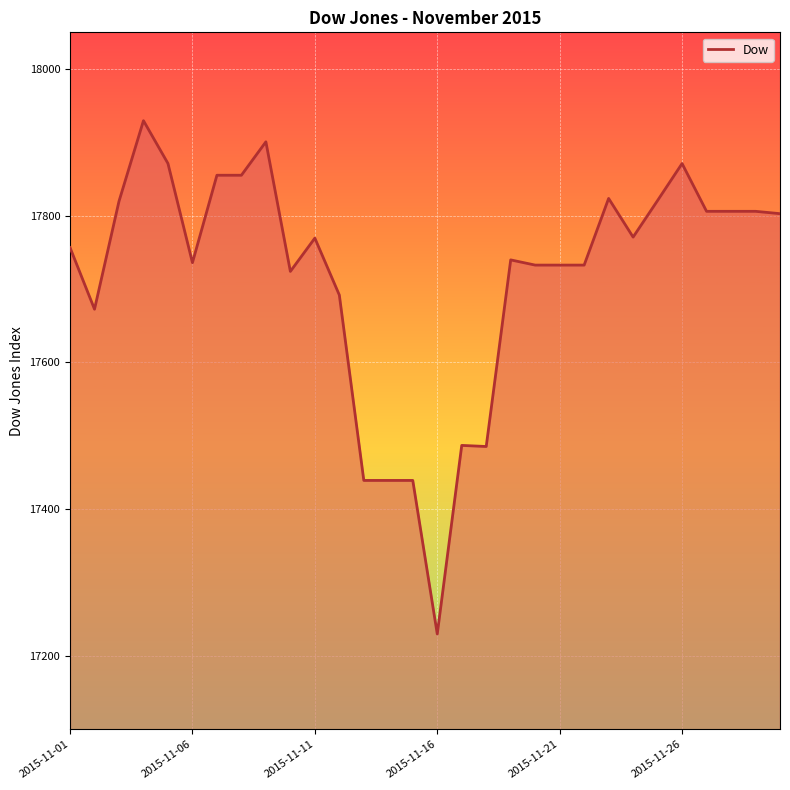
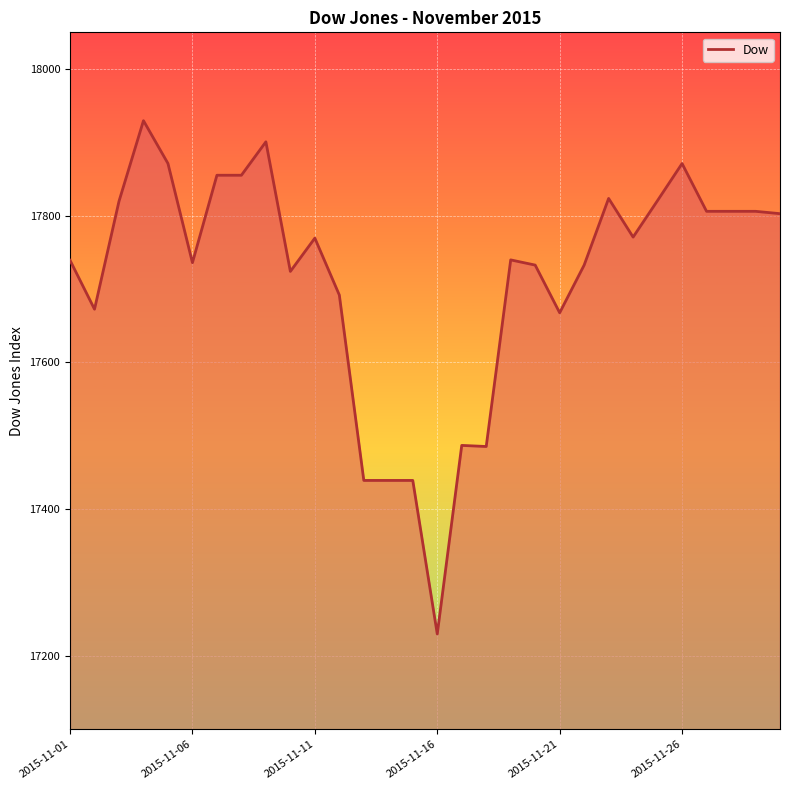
2015-11-01: 17760 -> 17740
2015-11-21: 17730 -> 17670
